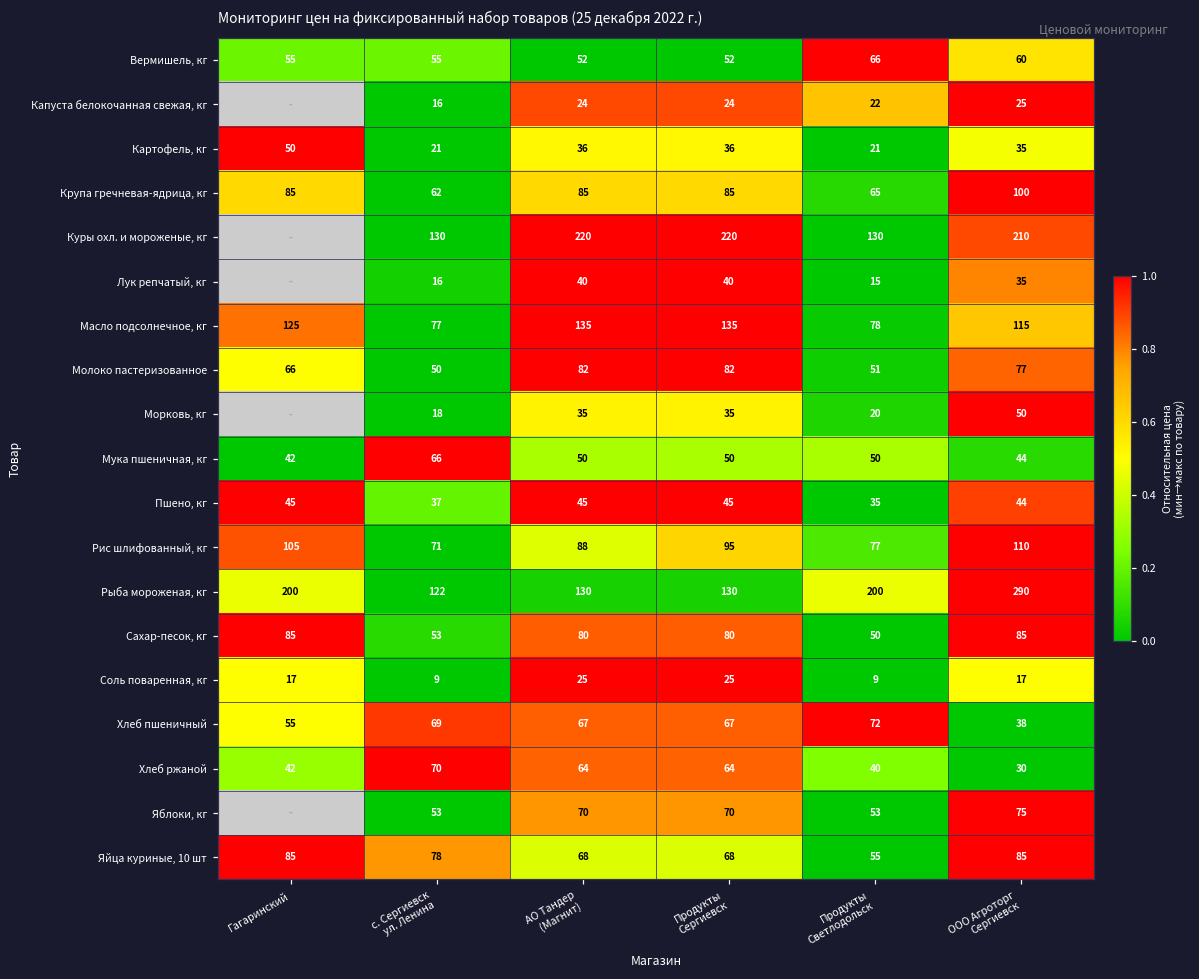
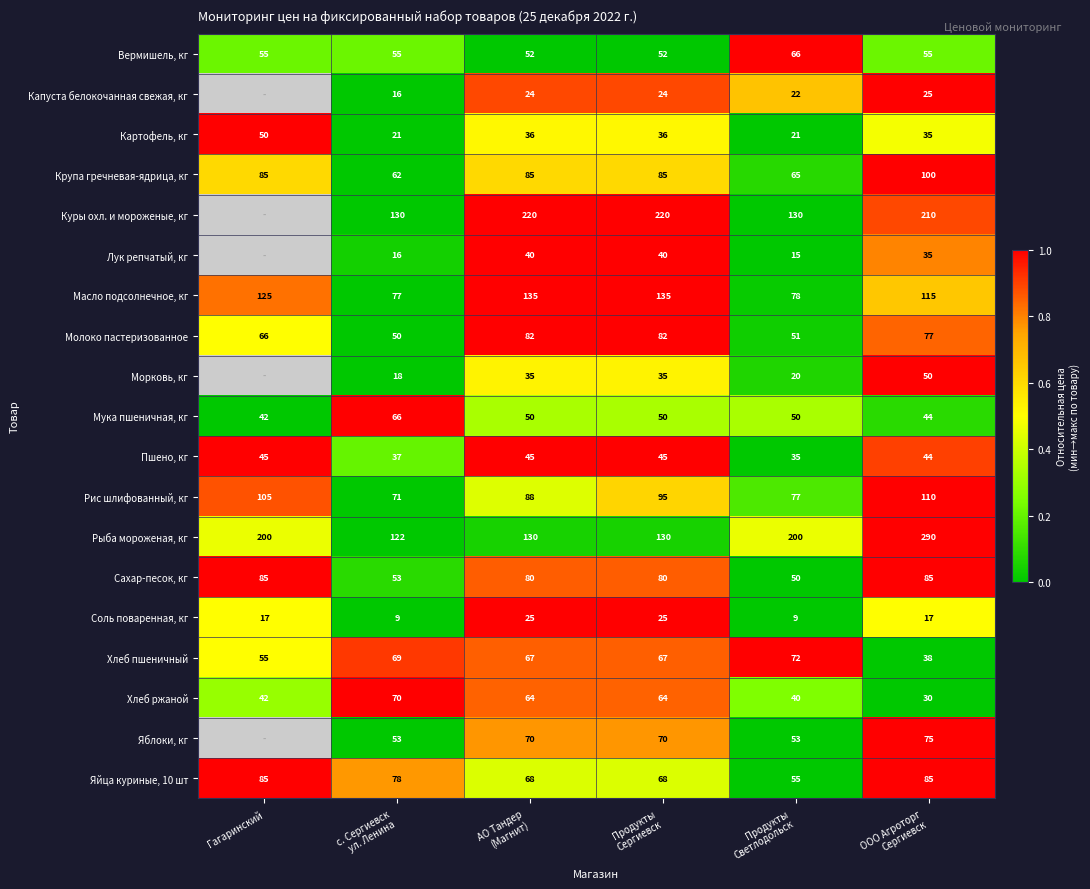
Вермишель, кг, ООО Агроторг Сергиевск: 60 -> 55
